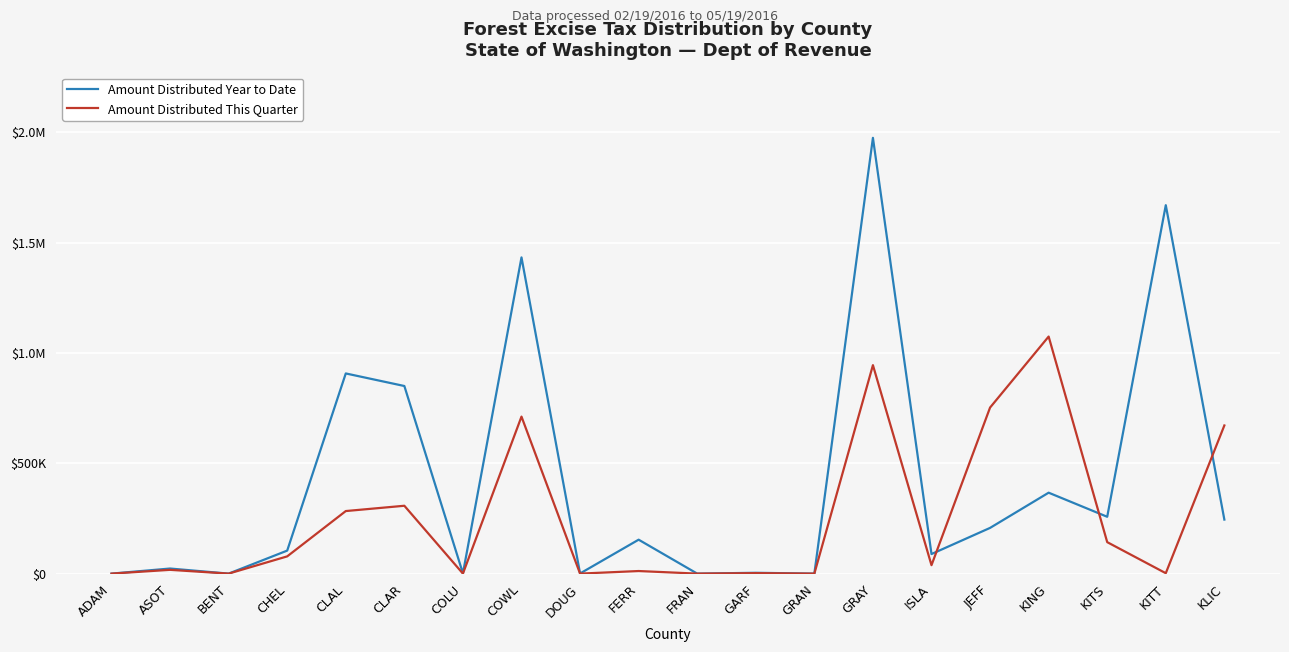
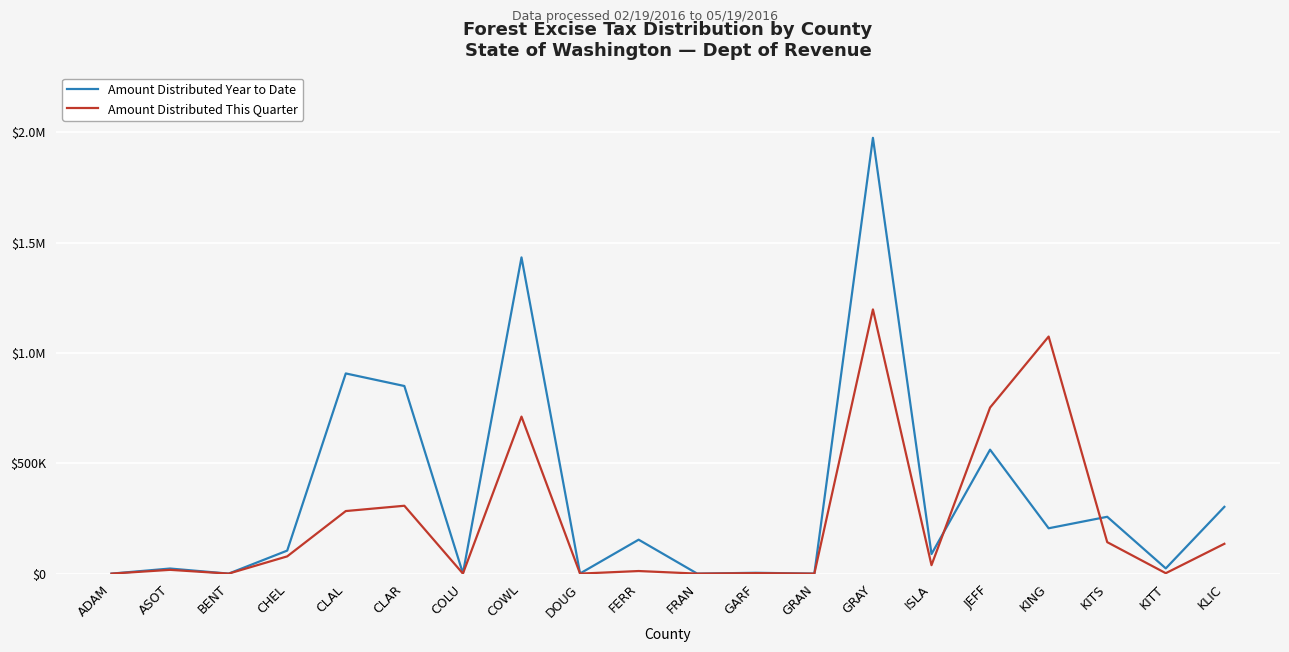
Amount Distributed This Quarter, GRAY: $940000 -> $1200000
Amount Distributed Year to Date, JEFF: $210000 -> $560000
Amount Distributed Year to Date, KING: $370000 -> $210000
Amount Distributed Year to Date, KITT: $1670000 -> $20000
Amount Distributed Year to Date, KLIC: $240000 -> $300000
Amount Distributed This Quarter, KLIC: $670000 -> $140000
